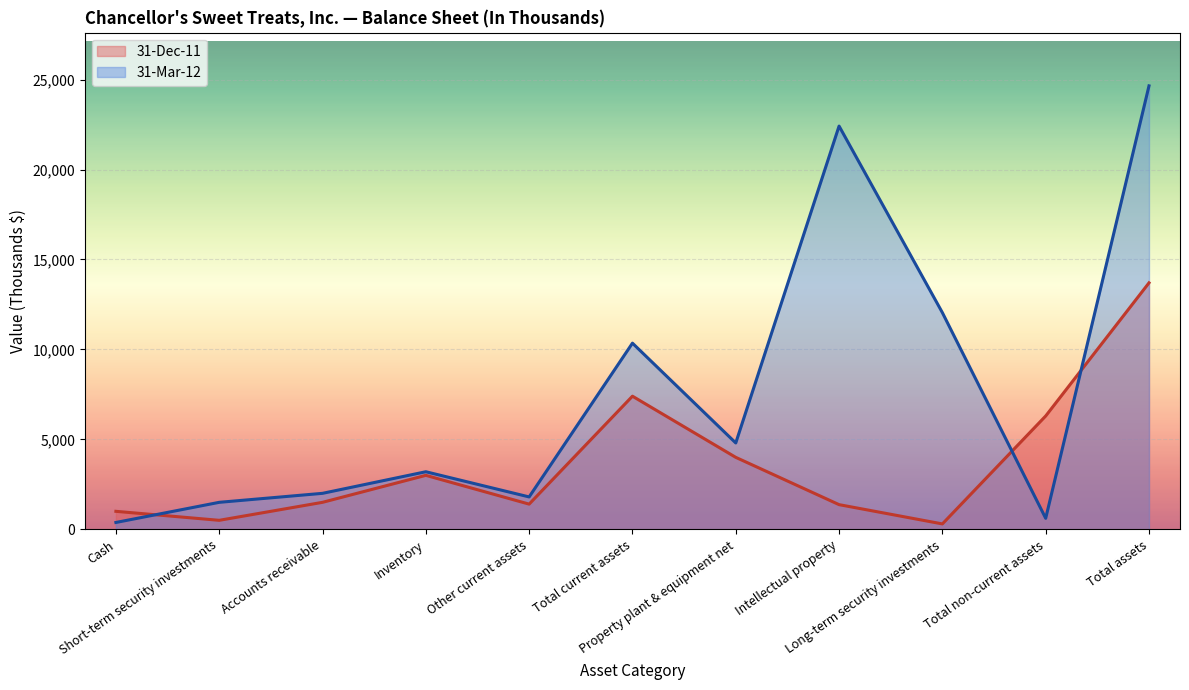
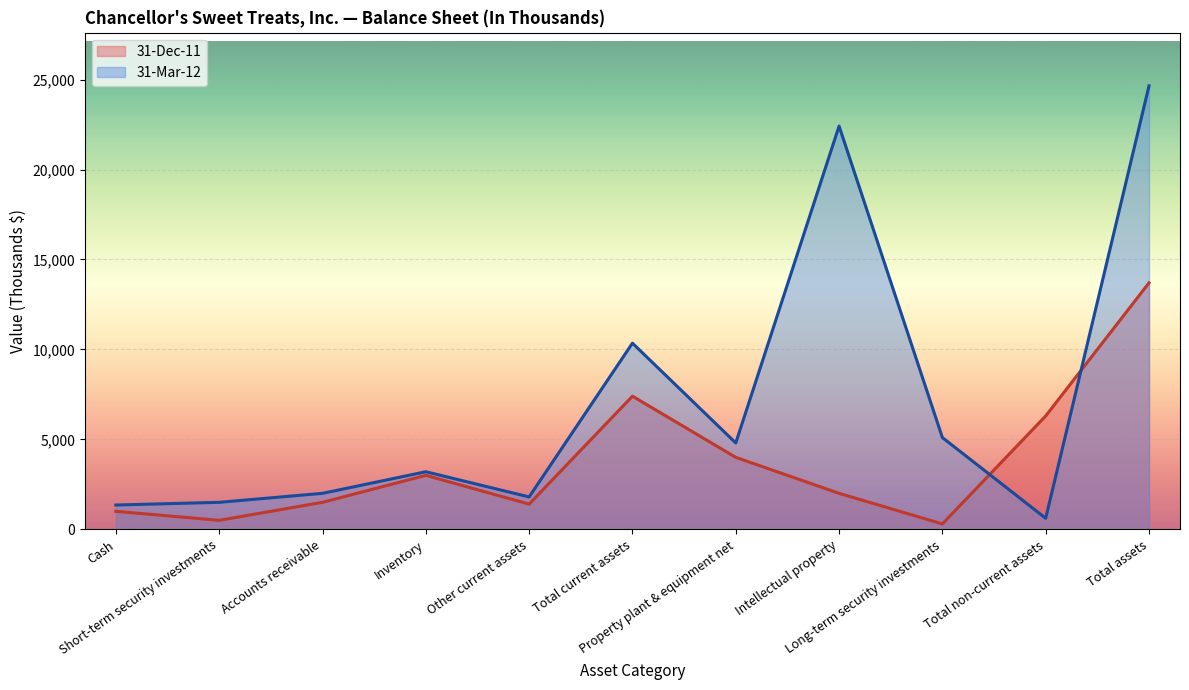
31-Mar-12, Cash: 400 -> 1,400
31-Dec-11, Intellectual property: 1,400 -> 2,000
31-Mar-12, Long-term security investments: 12,000 -> 5,100
